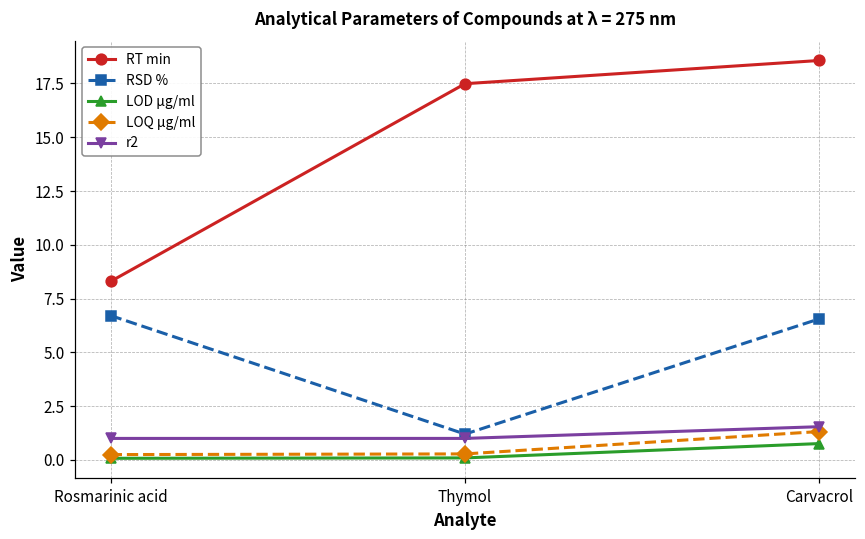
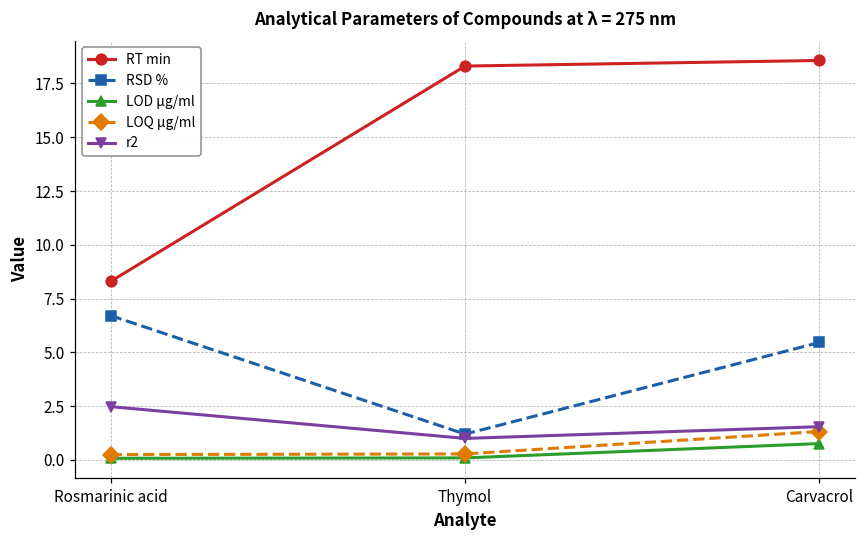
r2, Rosmarinic acid: 1.0 -> 2.5
RT min, Thymol: 17.5 -> 18.3
RSD %, Carvacrol: 6.6 -> 5.5
